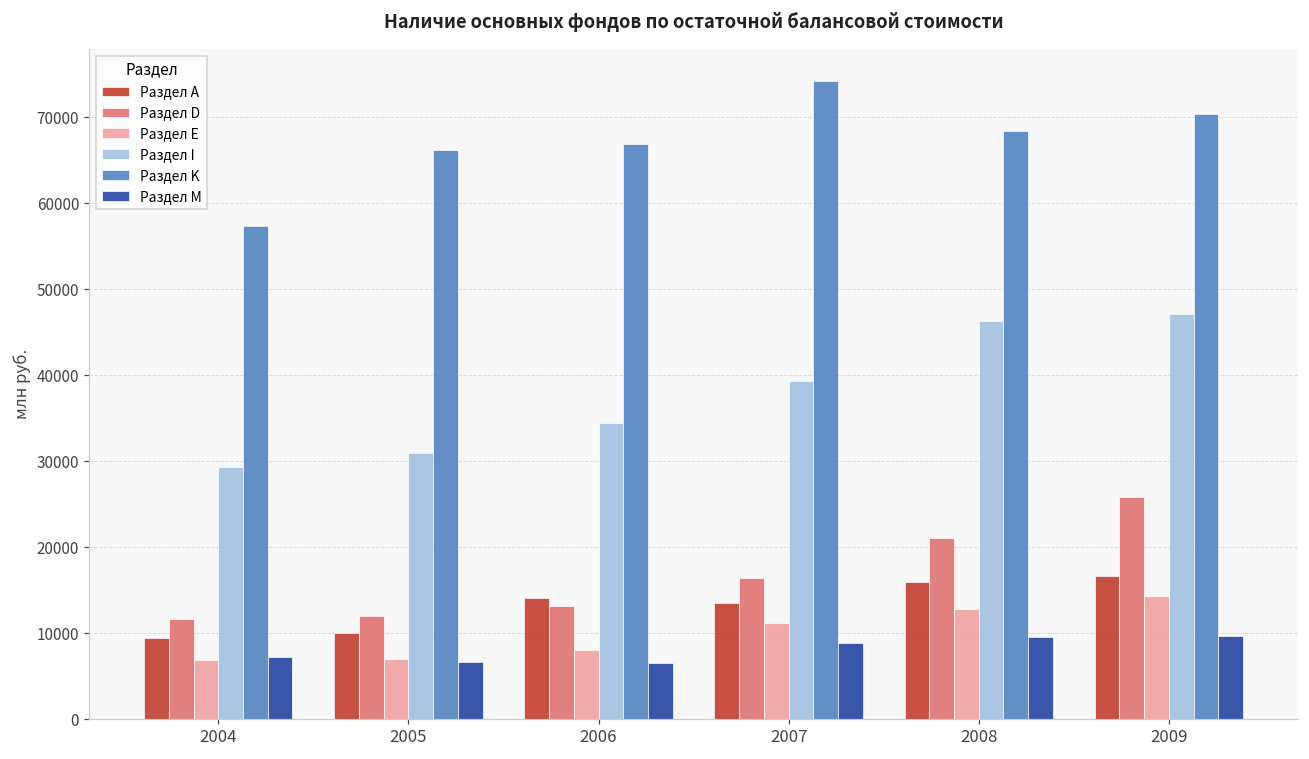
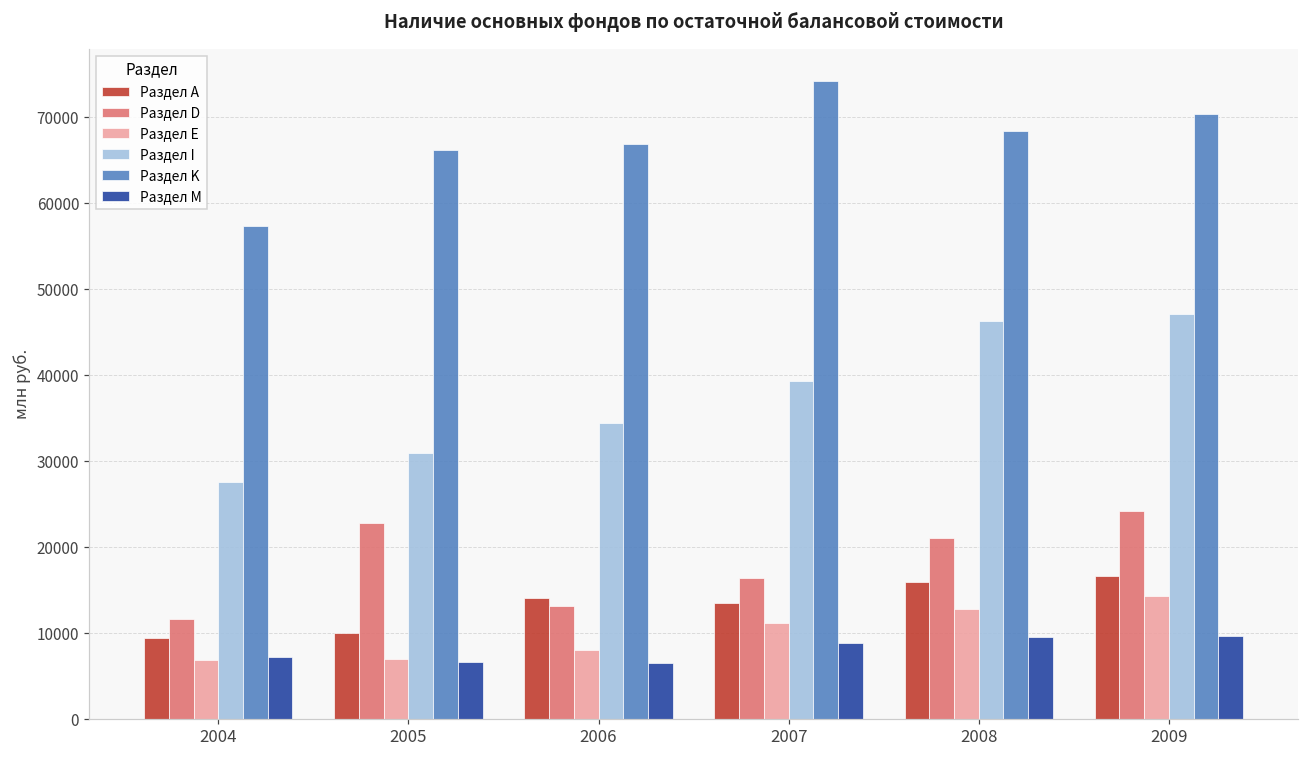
Раздел I, 2004: 29000 -> 28000
Раздел D, 2005: 12000 -> 23000
Раздел D, 2009: 26000 -> 24000
